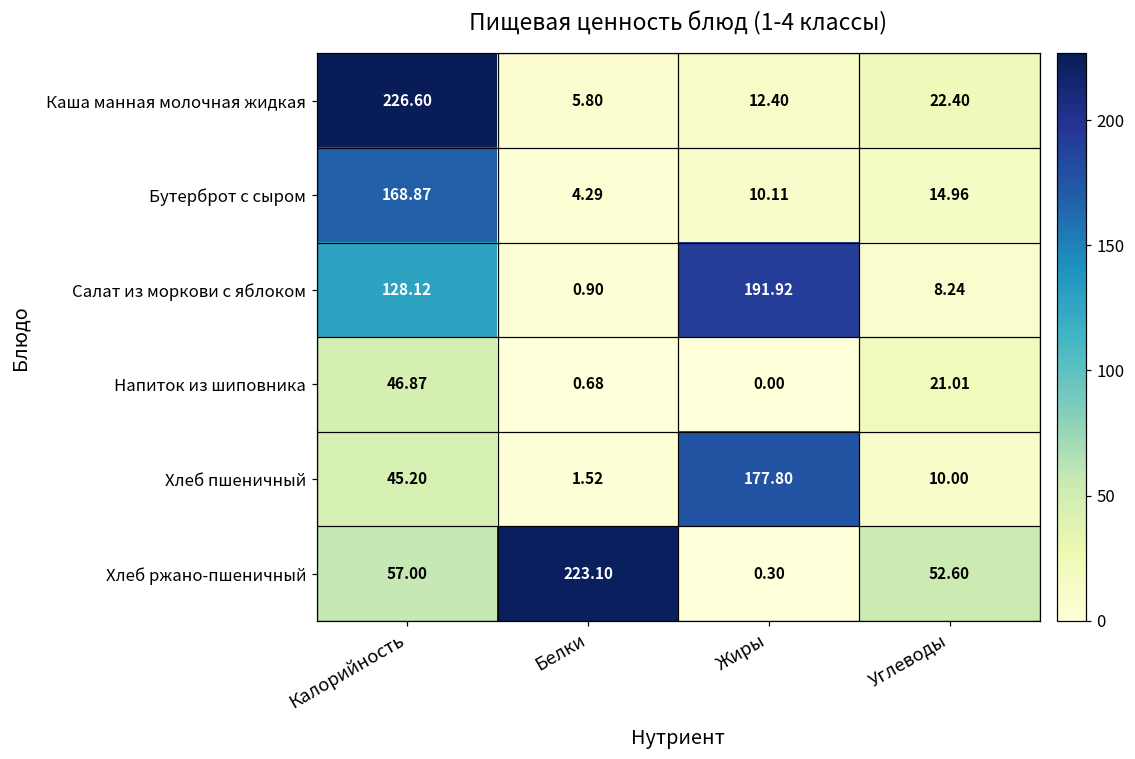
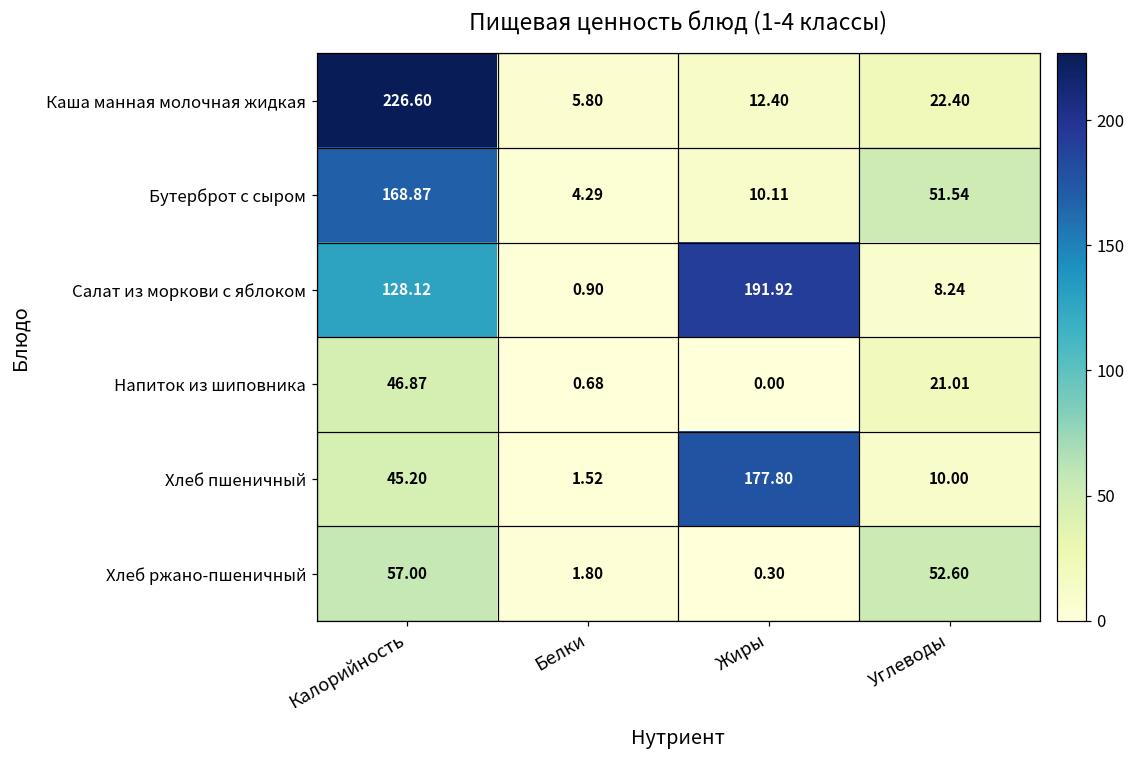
Бутерброт с сыром, Углеводы: 14.96 -> 51.54
Хлеб ржано-пшеничный, Белки: 223.10 -> 1.80
